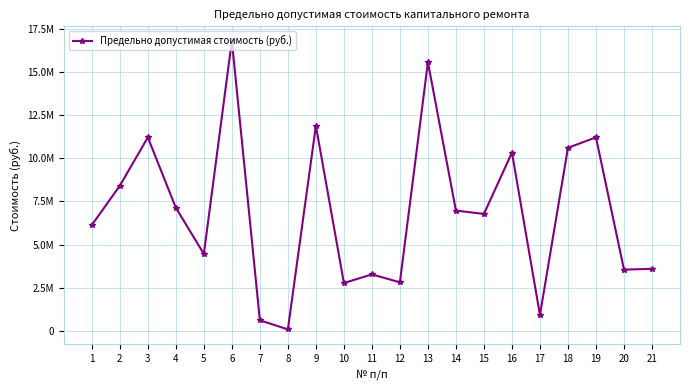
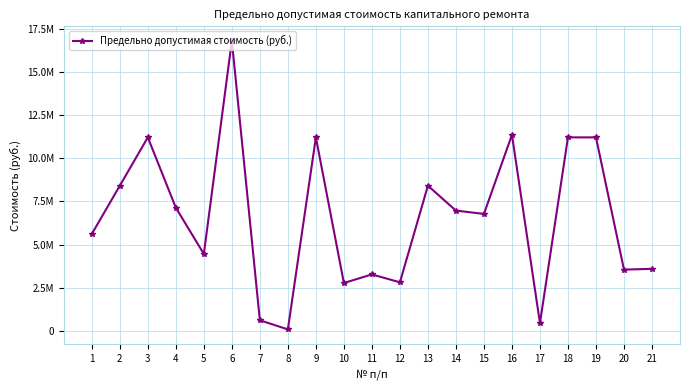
1: 6100000 -> 5600000
9: 11900000 -> 11200000
13: 15600000 -> 8400000
16: 10300000 -> 11400000
17: 900000 -> 400000
18: 10600000 -> 11200000
